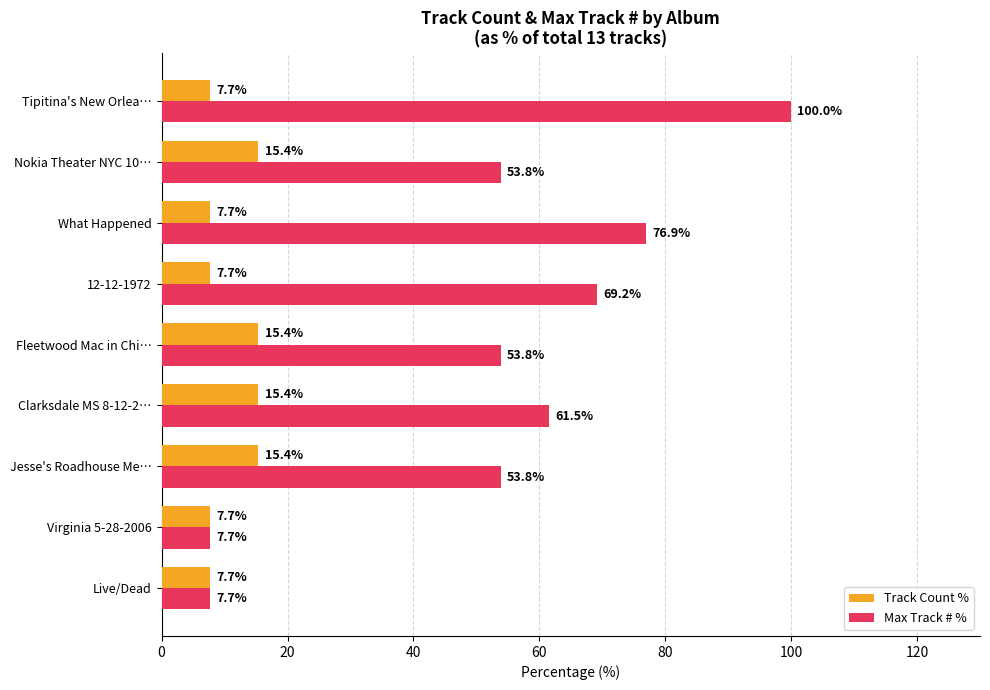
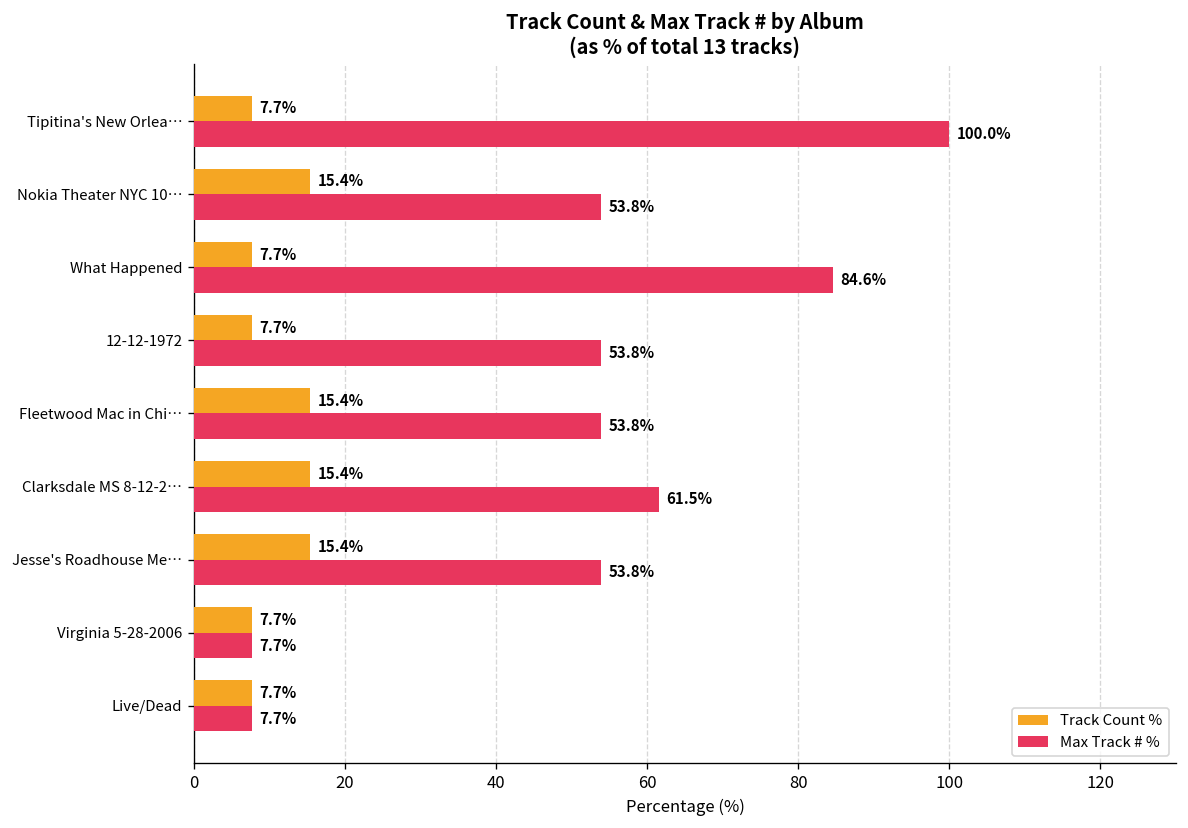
Max Track # %, What Happened: 76.9% -> 84.6%
Max Track # %, 12-12-1972: 69.2% -> 53.8%
